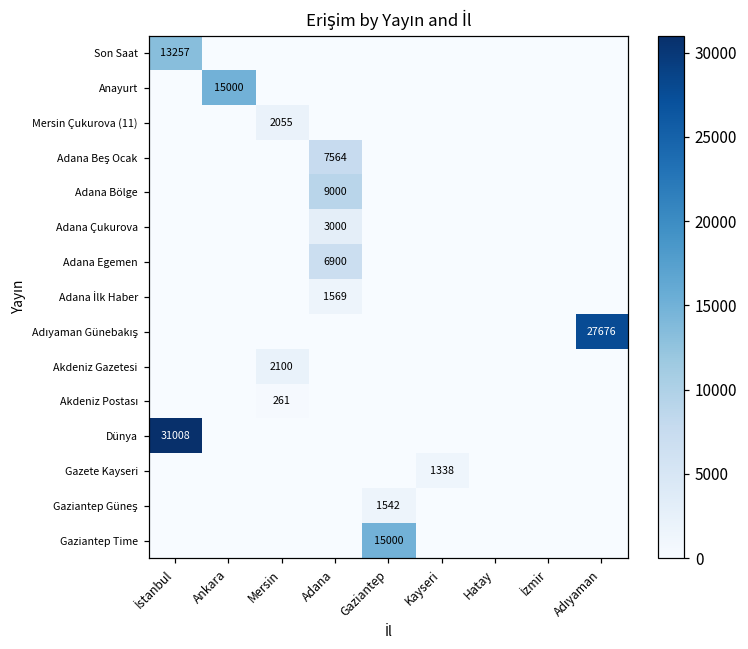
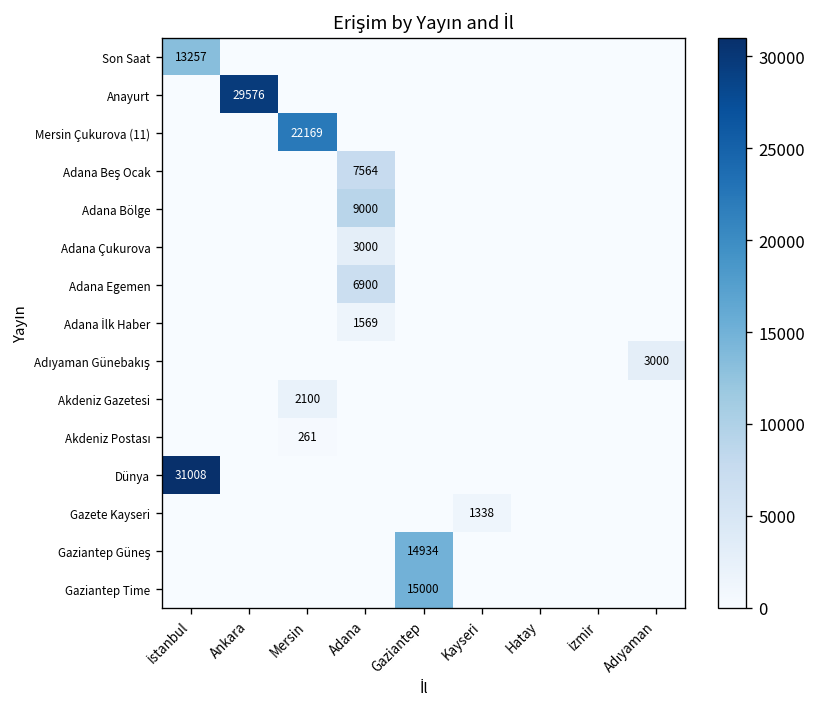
Anayurt, Ankara: 15000 -> 29576
Mersin Çukurova (11), Mersin: 2055 -> 22169
Adıyaman Günebakış, Adıyaman: 27676 -> 3000
Gaziantep Güneş, Gaziantep: 1542 -> 14934
